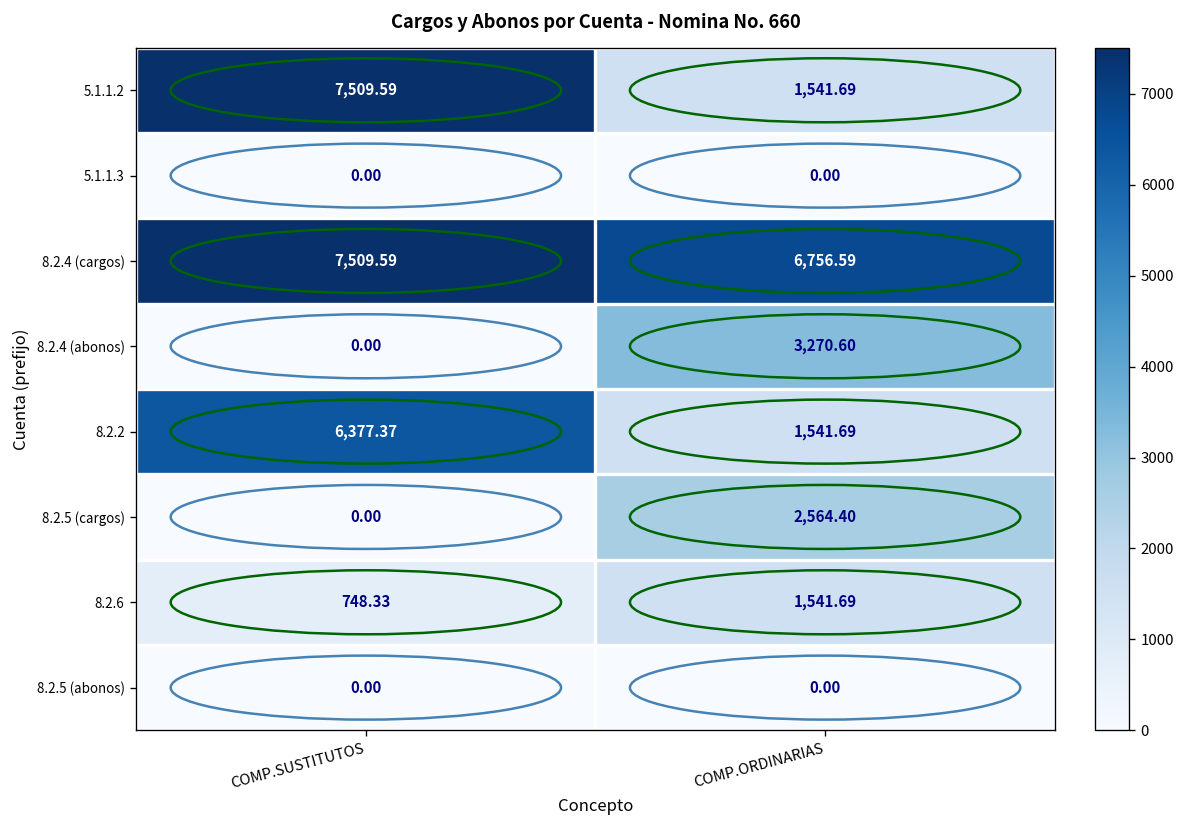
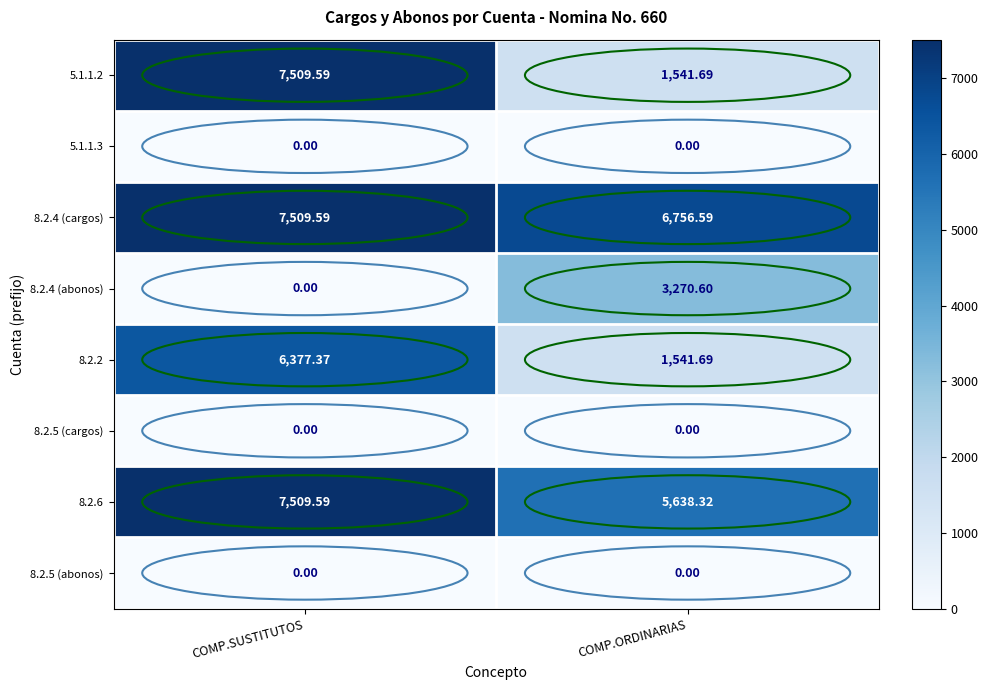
8.2.5 (cargos), COMP.ORDINARIAS: 2,564.40 -> 0.00
8.2.6, COMP.SUSTITUTOS: 748.33 -> 7,509.59
8.2.6, COMP.ORDINARIAS: 1,541.69 -> 5,638.32
